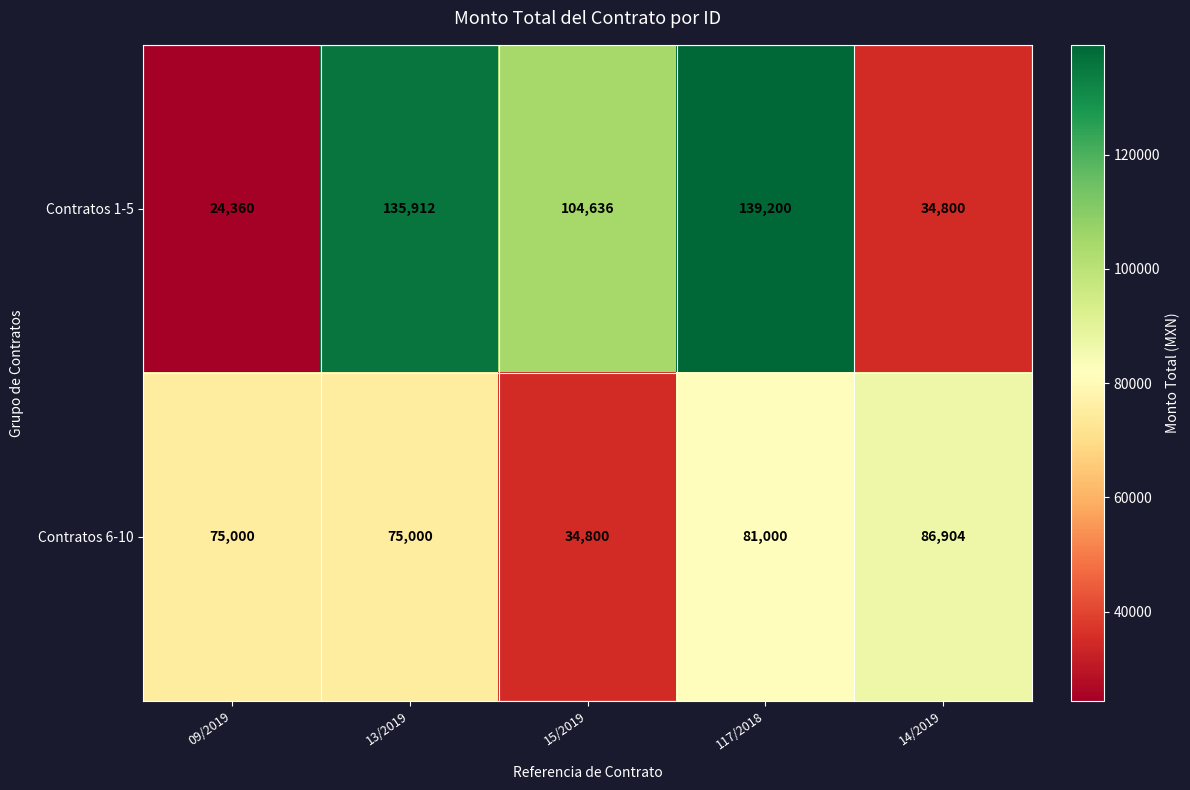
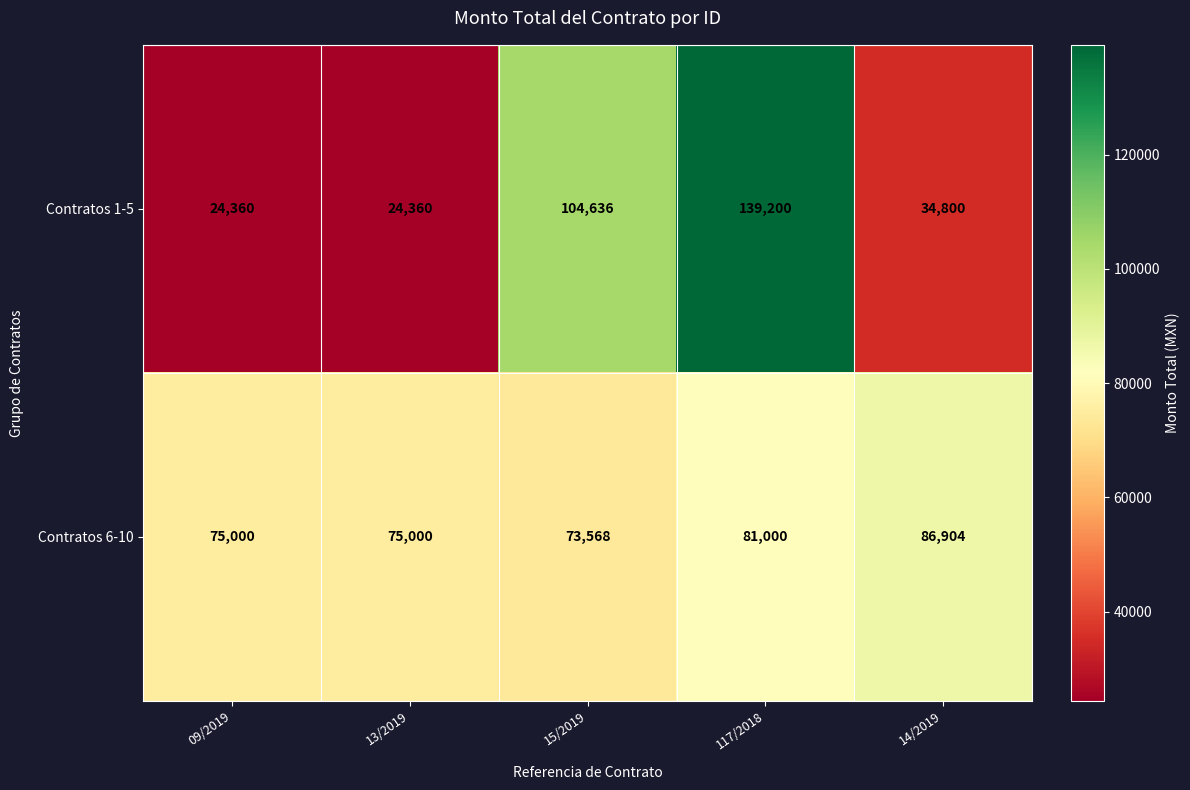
Contratos 1-5, 13/2019: 135,912 -> 24,360
Contratos 6-10, 15/2019: 34,800 -> 73,568
